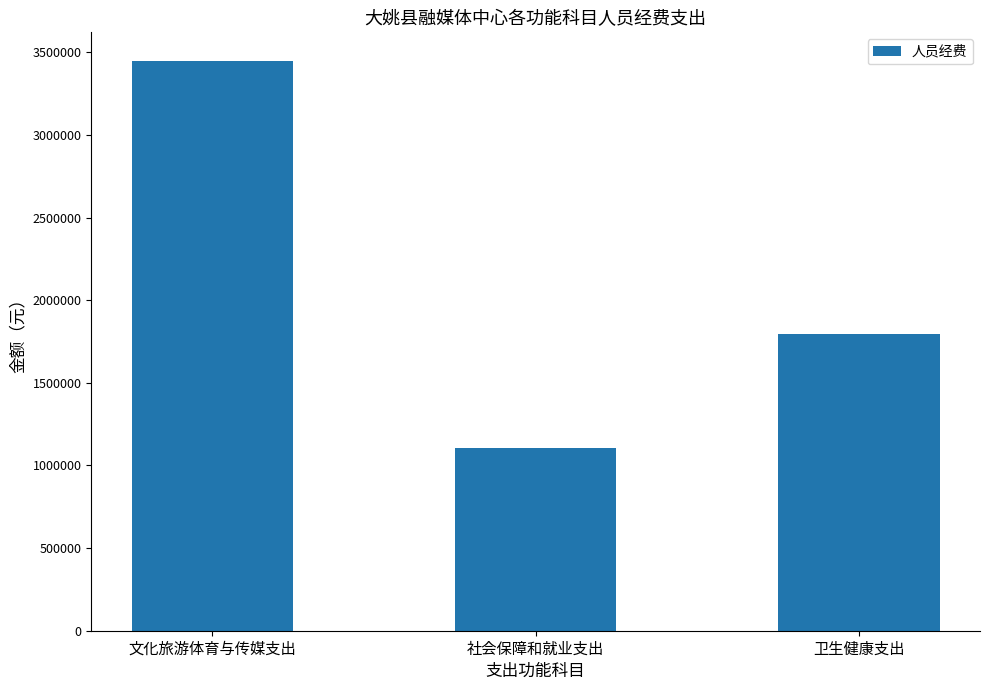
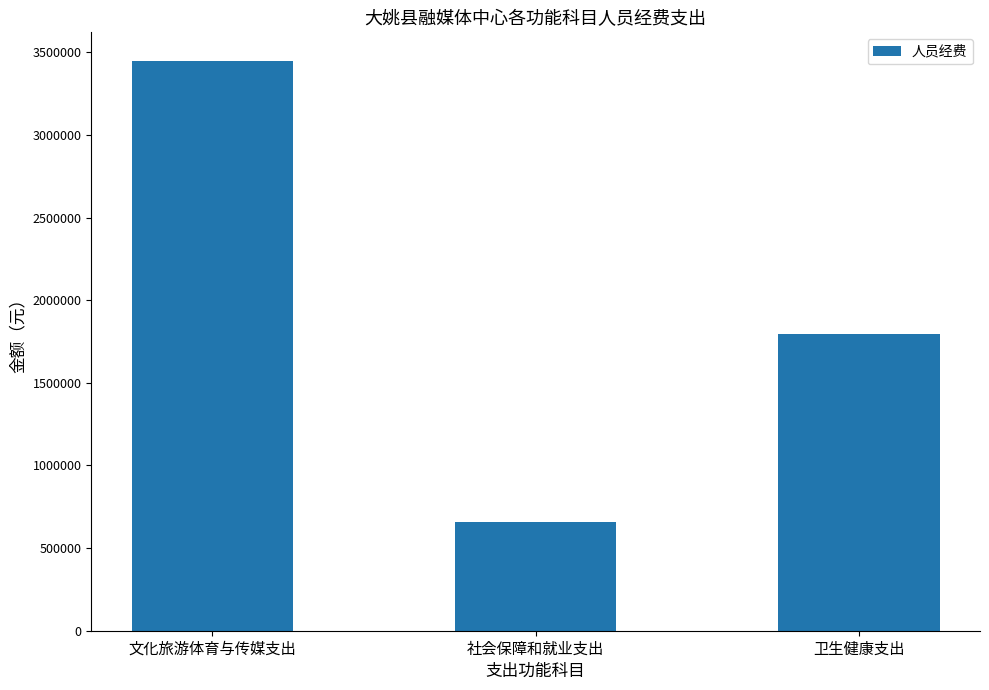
社会保障和就业支出: 1100000 -> 650000
